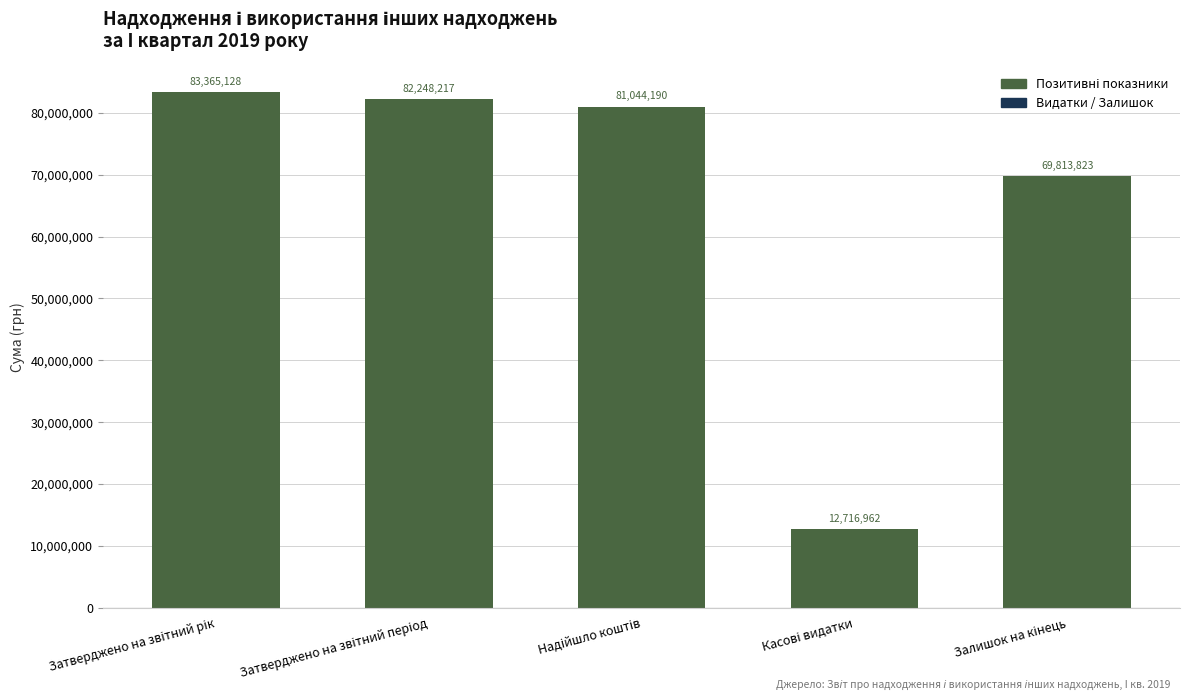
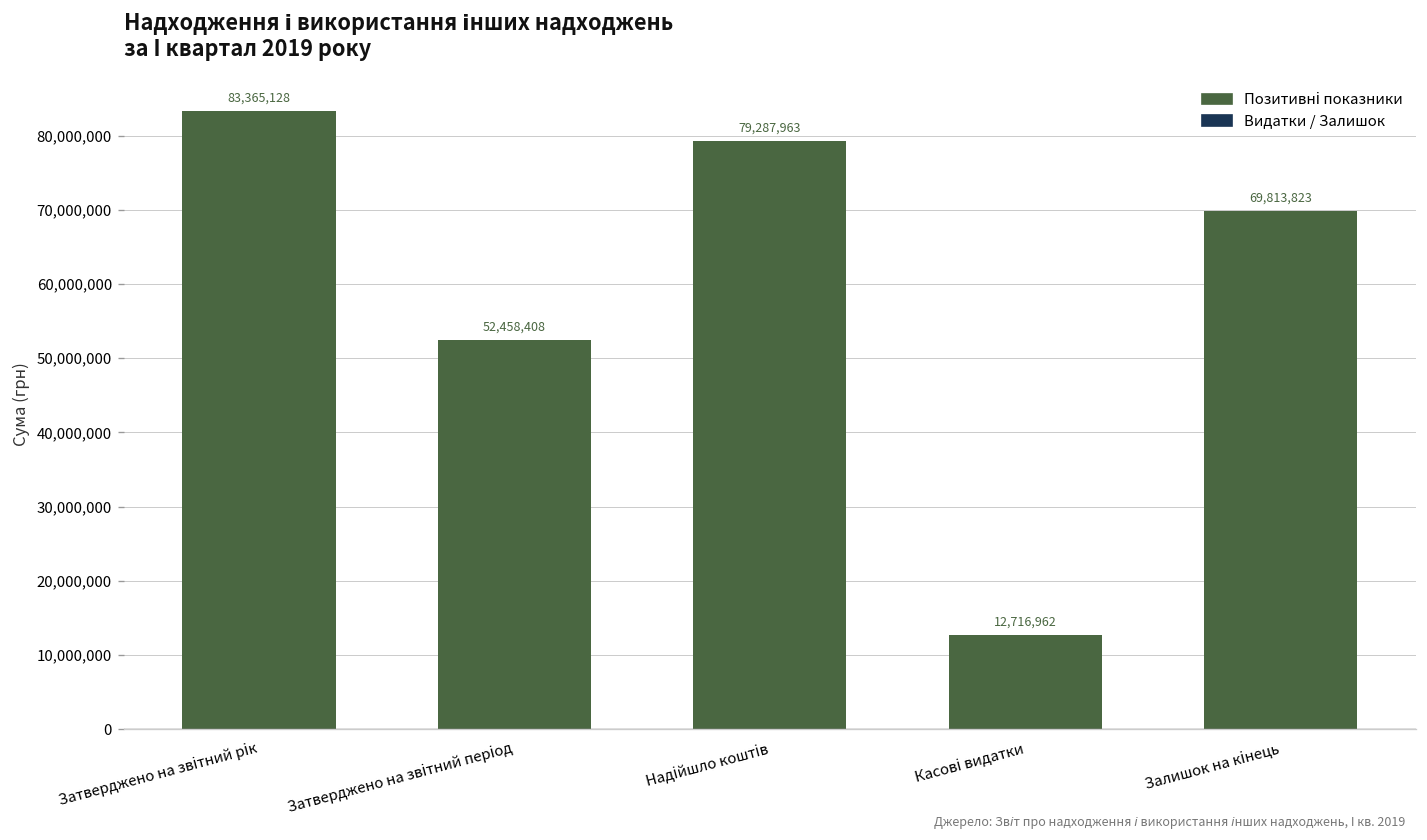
Затверджено на звітний період: 82,248,217 -> 52,458,408
Надійшло коштів: 81,044,190 -> 79,287,963
